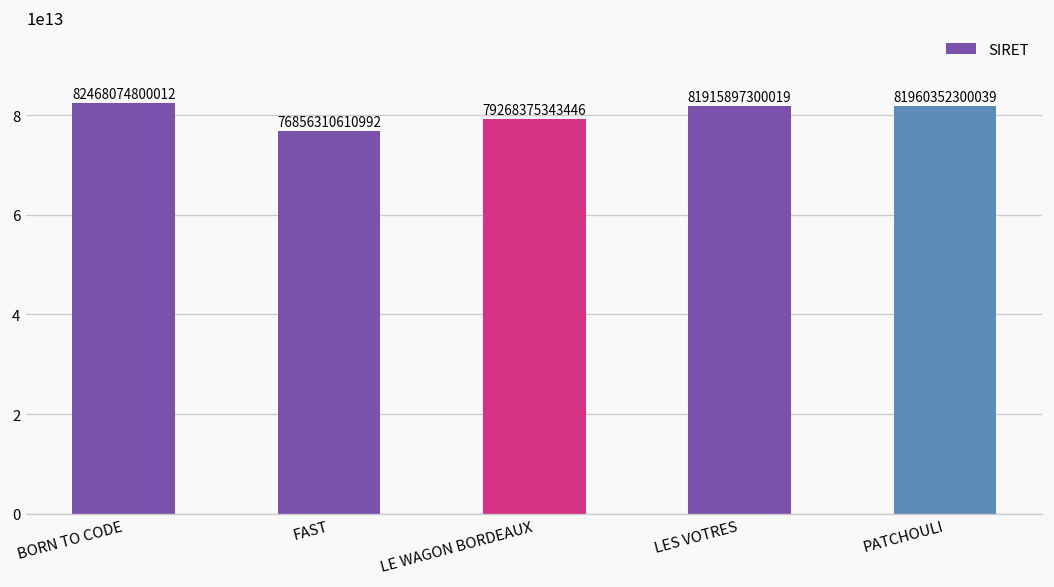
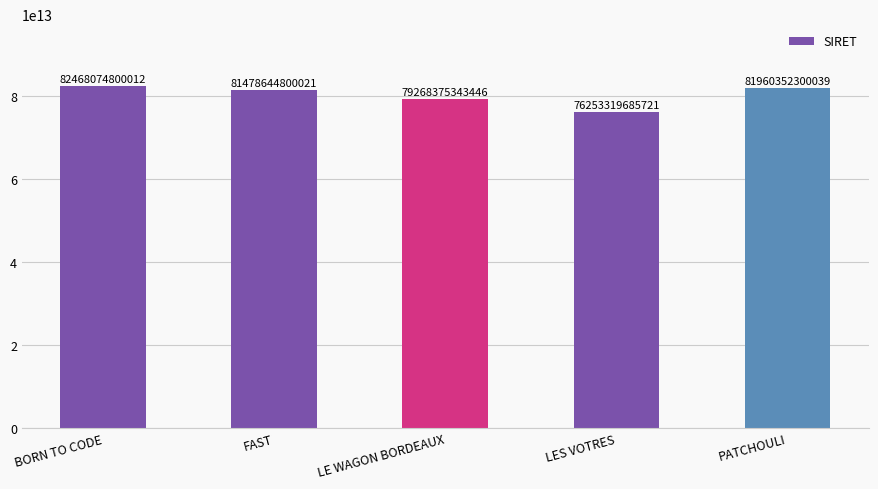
FAST: 76856310610992 -> 81478644800021
LES VOTRES: 81915897300019 -> 76253319685721
